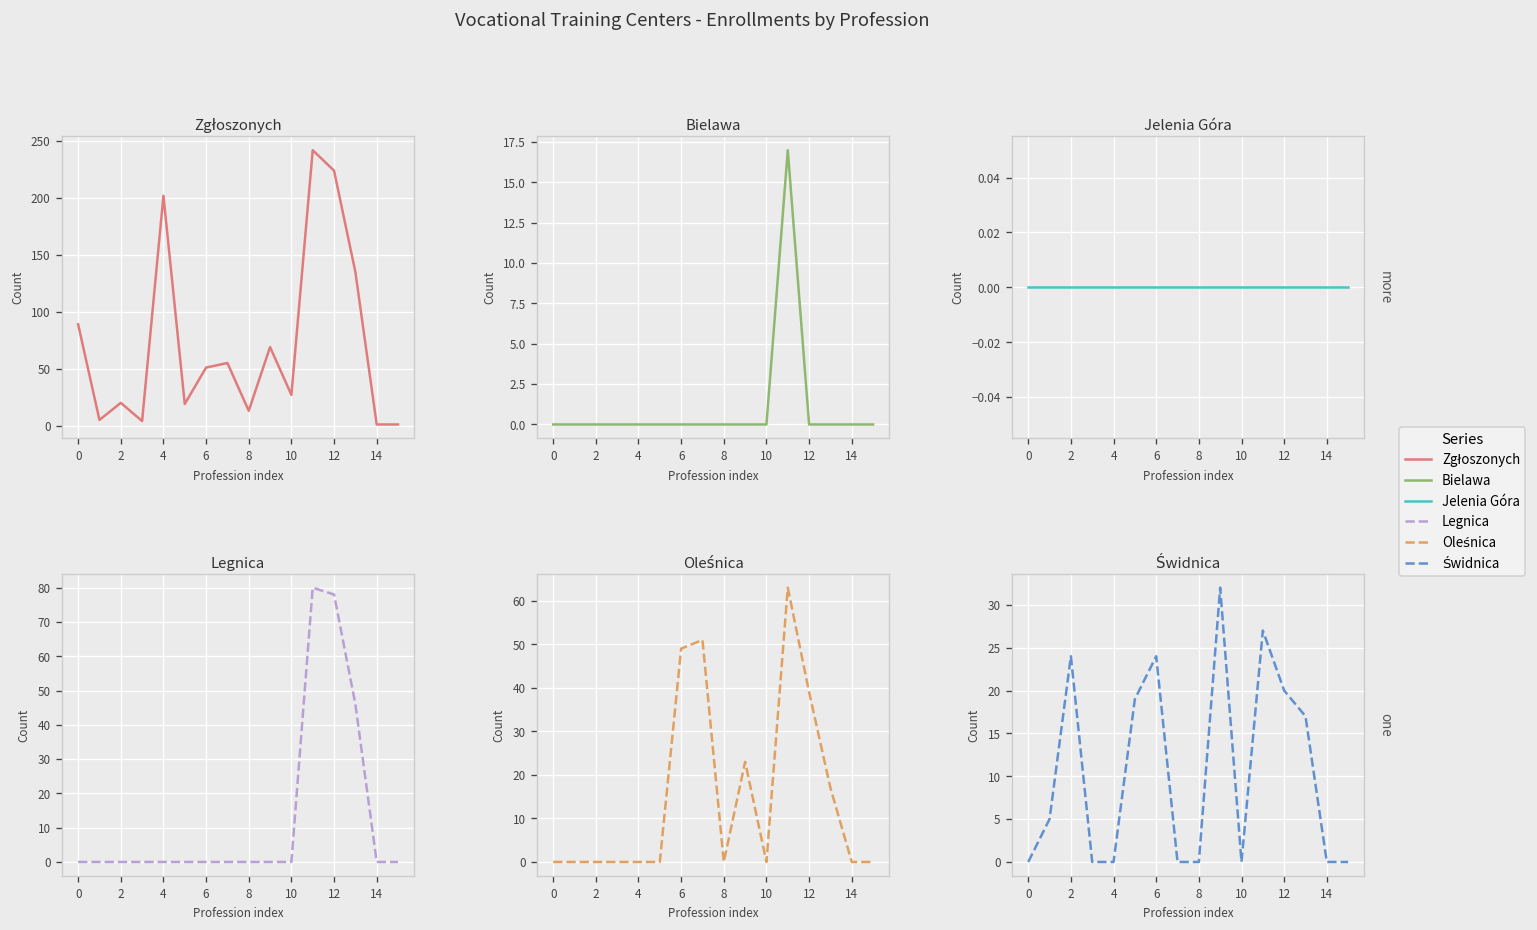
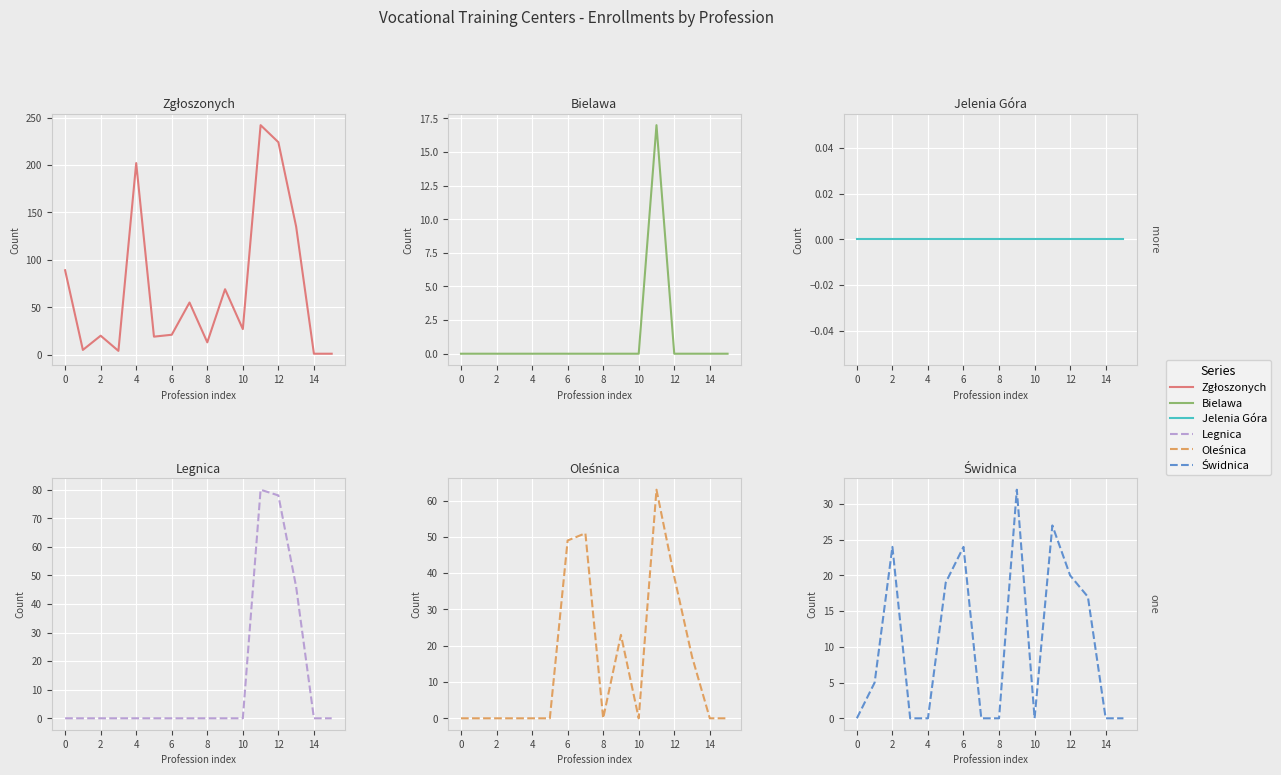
Zgłoszonych, 6: 50 -> 20
